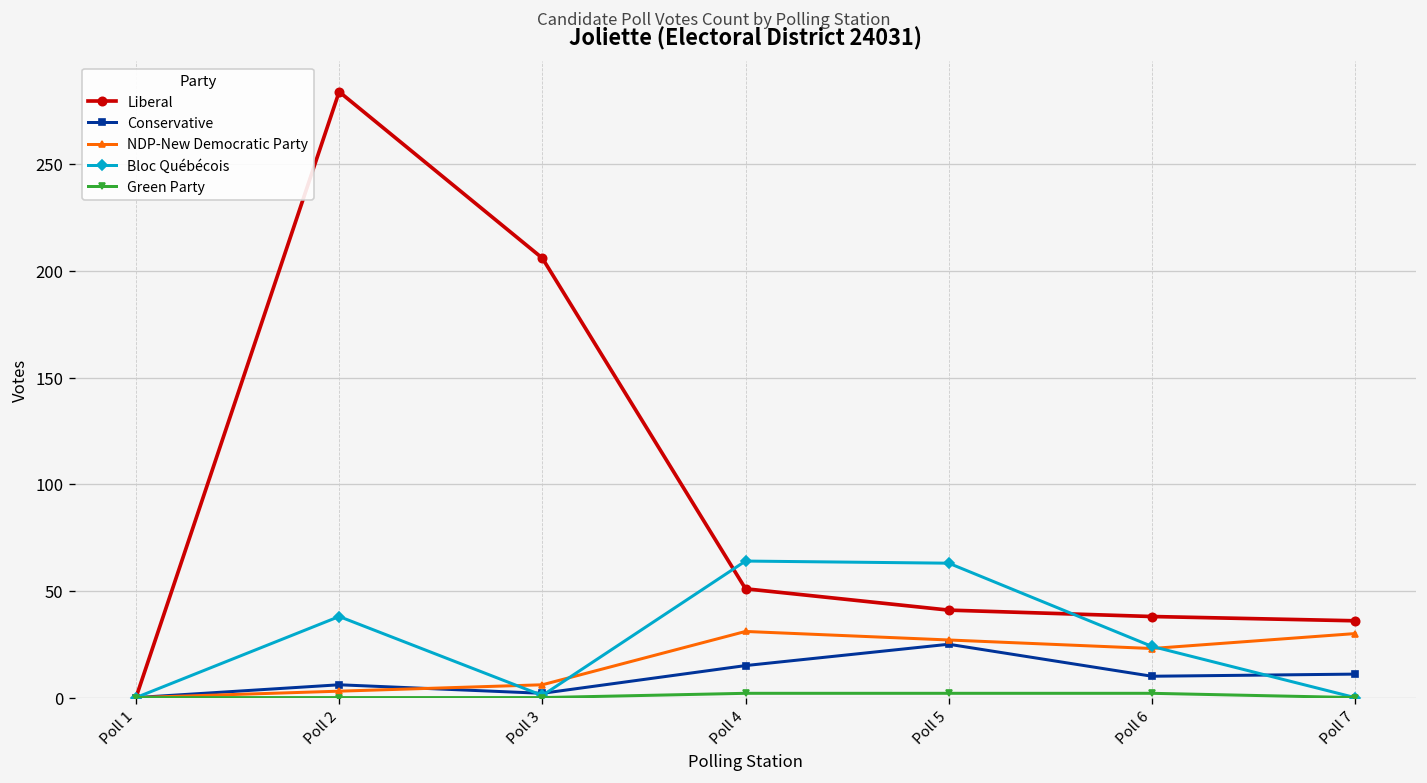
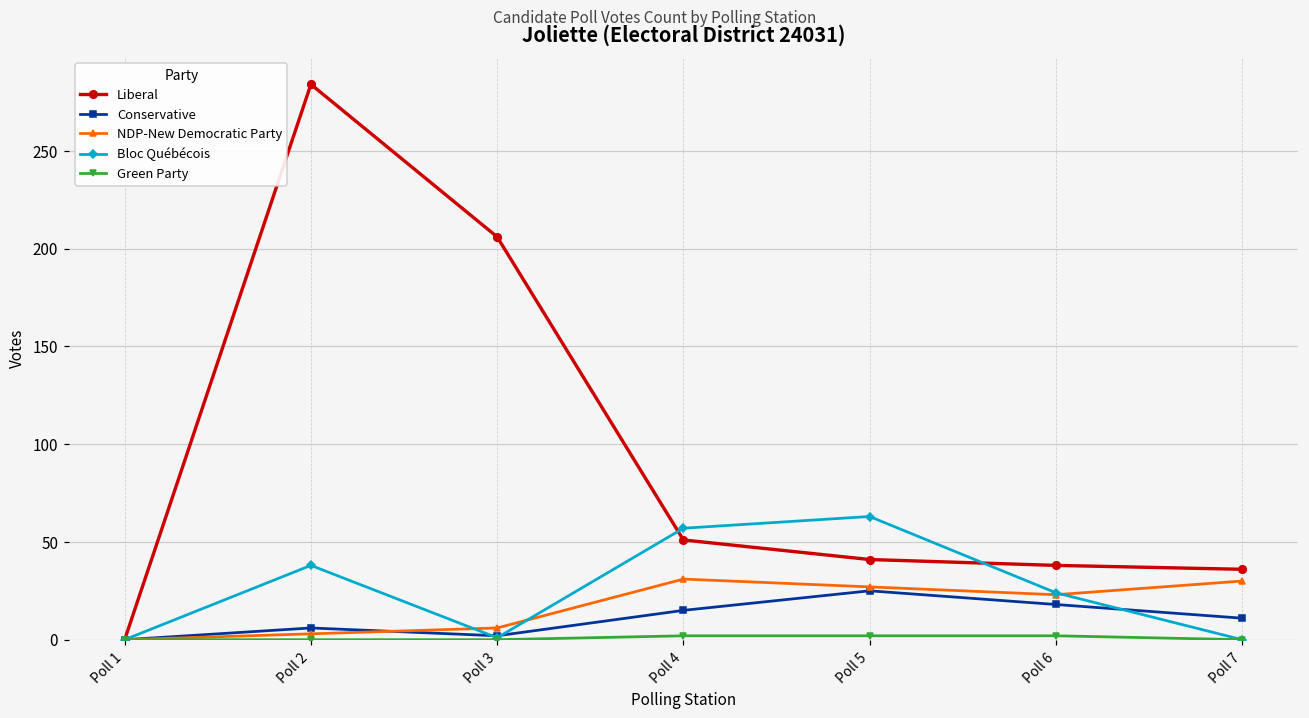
Bloc Québécois, Poll 4: 64 -> 57
Conservative, Poll 6: 10 -> 18
